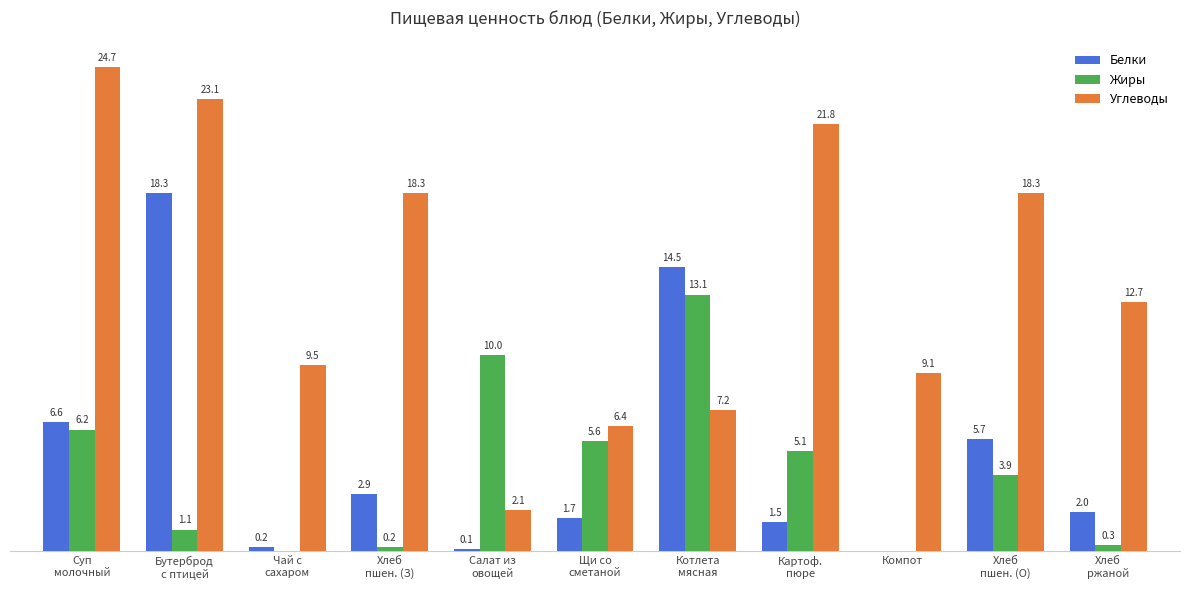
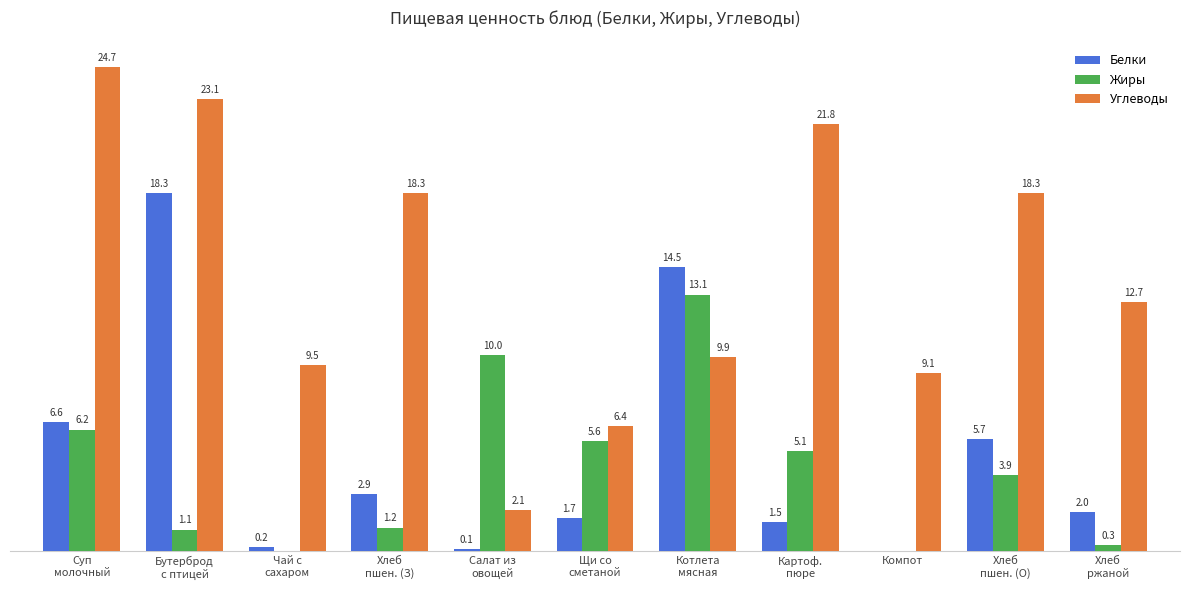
Жиры, Хлеб пшен. (З): 0.2 -> 1.2
Углеводы, Котлета мясная: 7.2 -> 9.9
